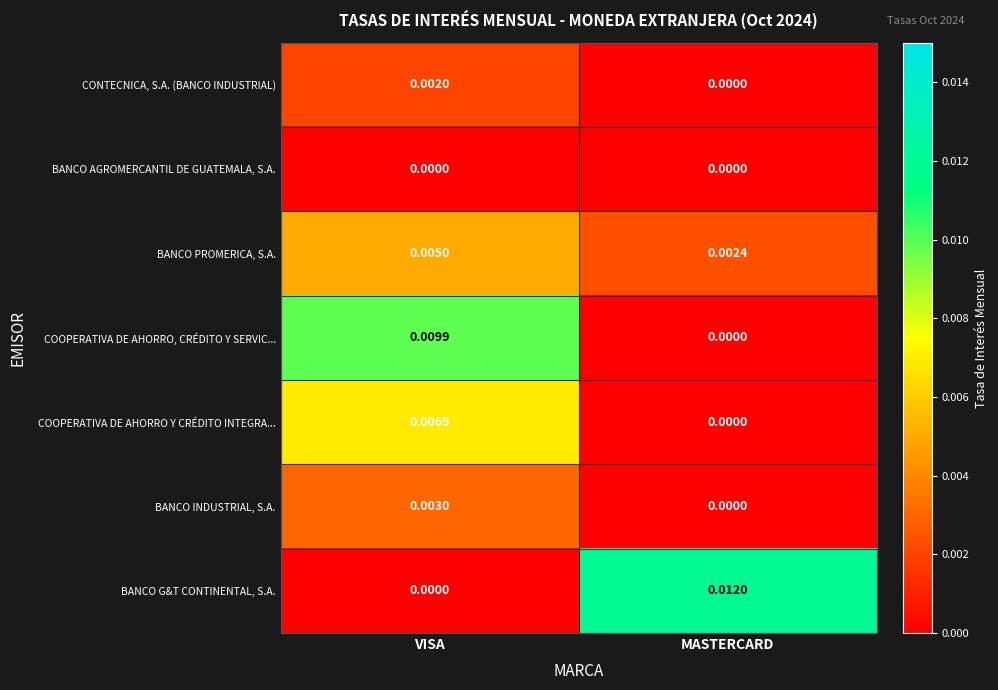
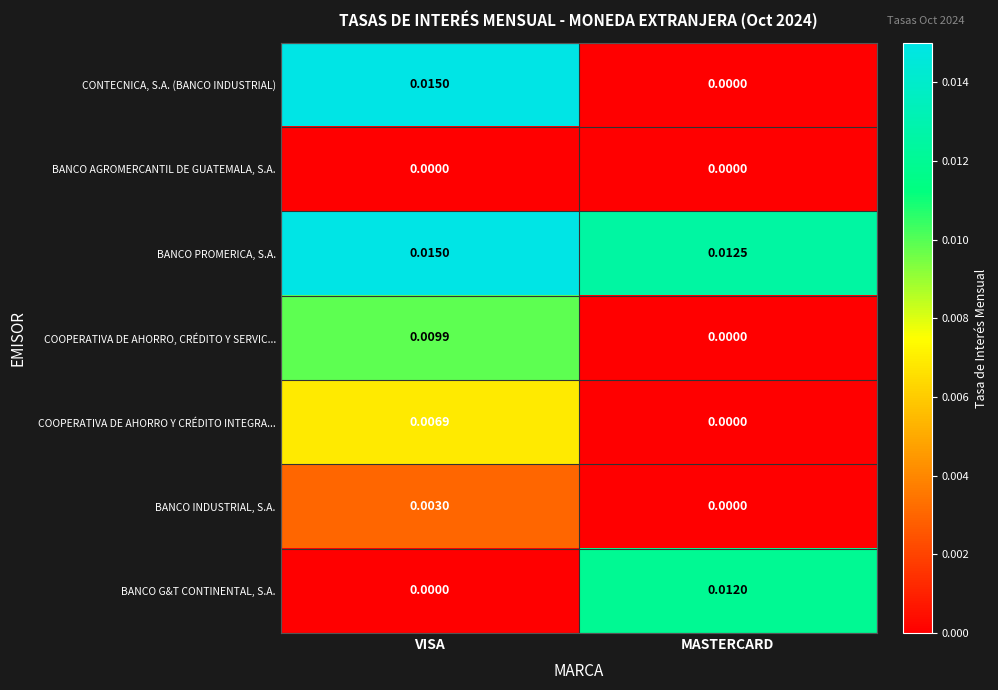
CONTECNICA, S.A. (BANCO INDUSTRIAL), VISA: 0.0020 -> 0.0150
BANCO PROMERICA, S.A., VISA: 0.0050 -> 0.0150
BANCO PROMERICA, S.A., MASTERCARD: 0.0024 -> 0.0125
